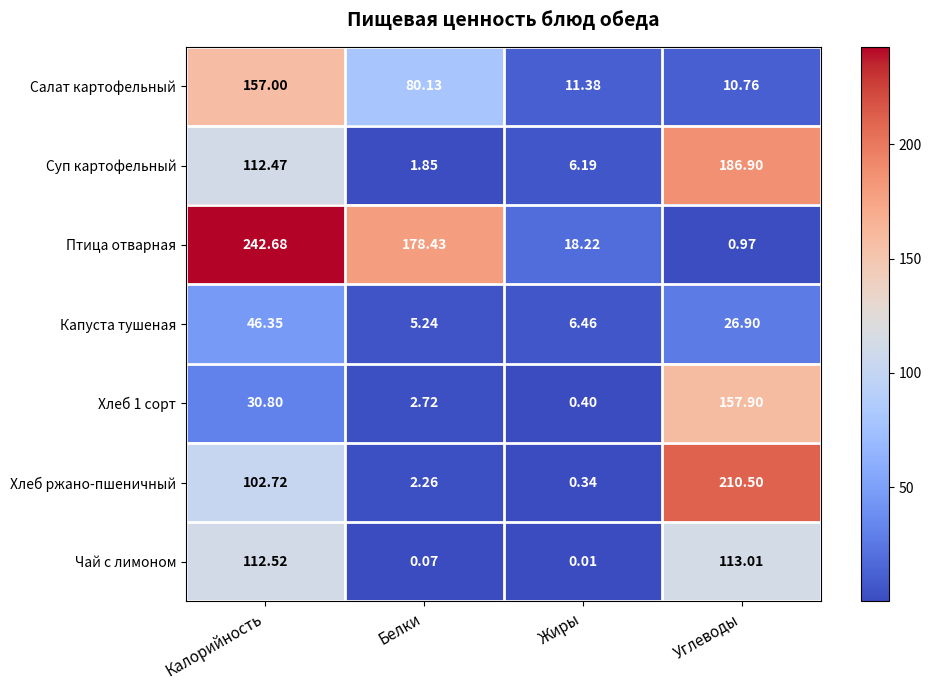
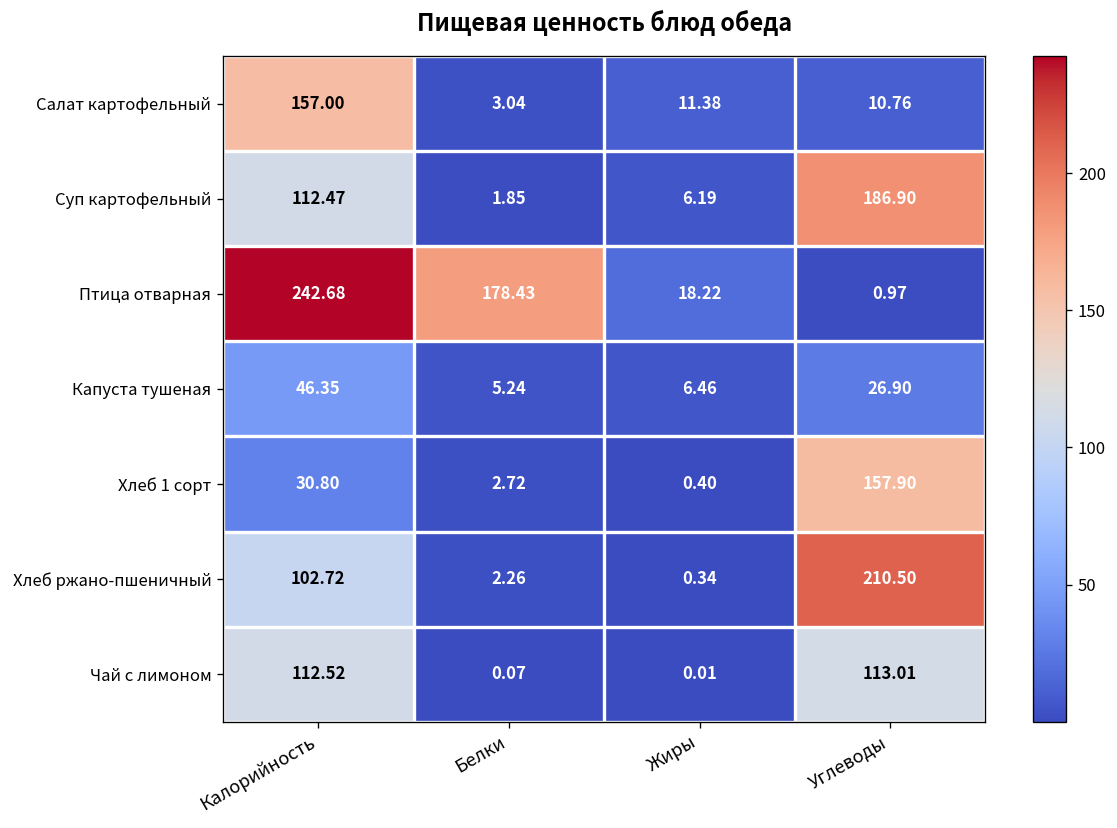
Салат картофельный, Белки: 80.13 -> 3.04
